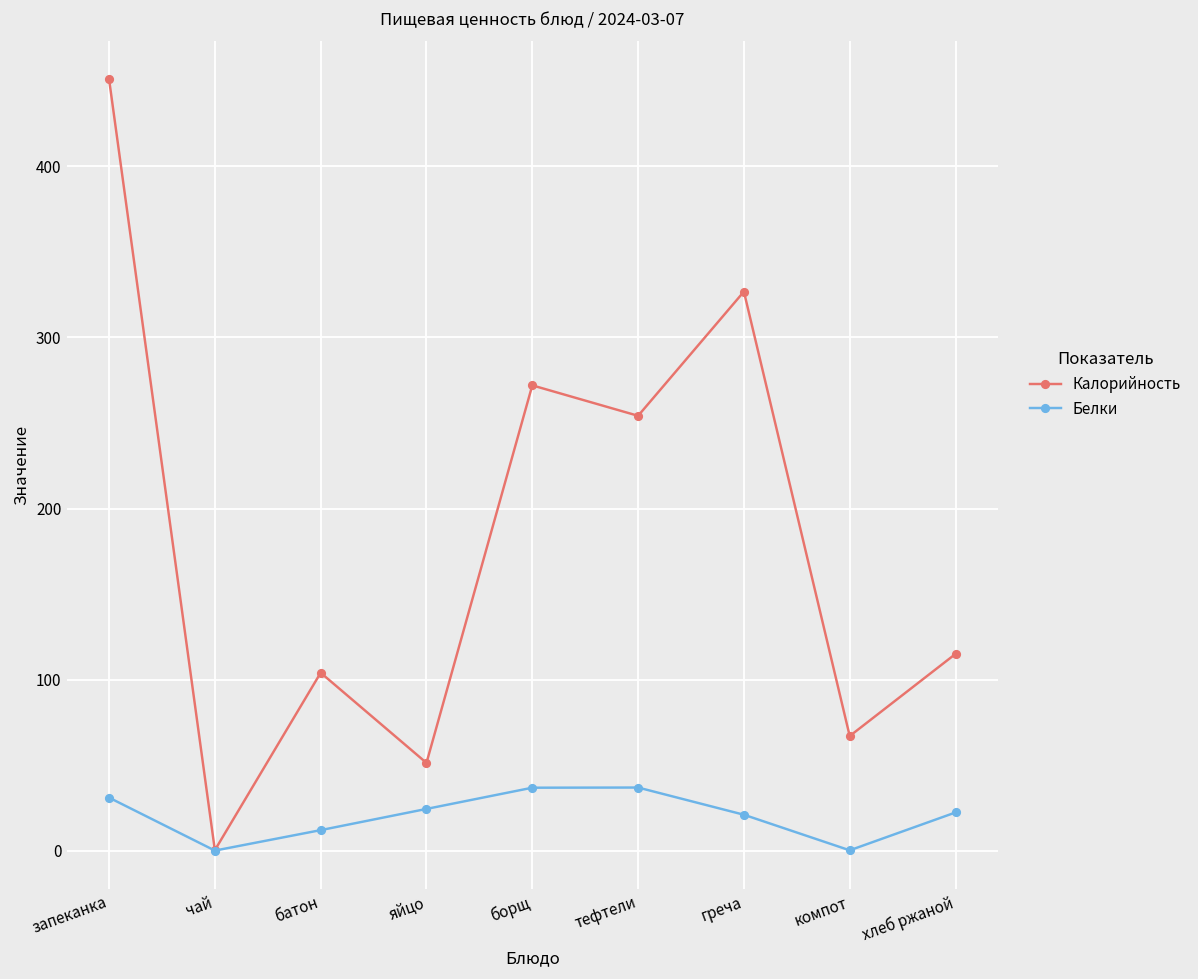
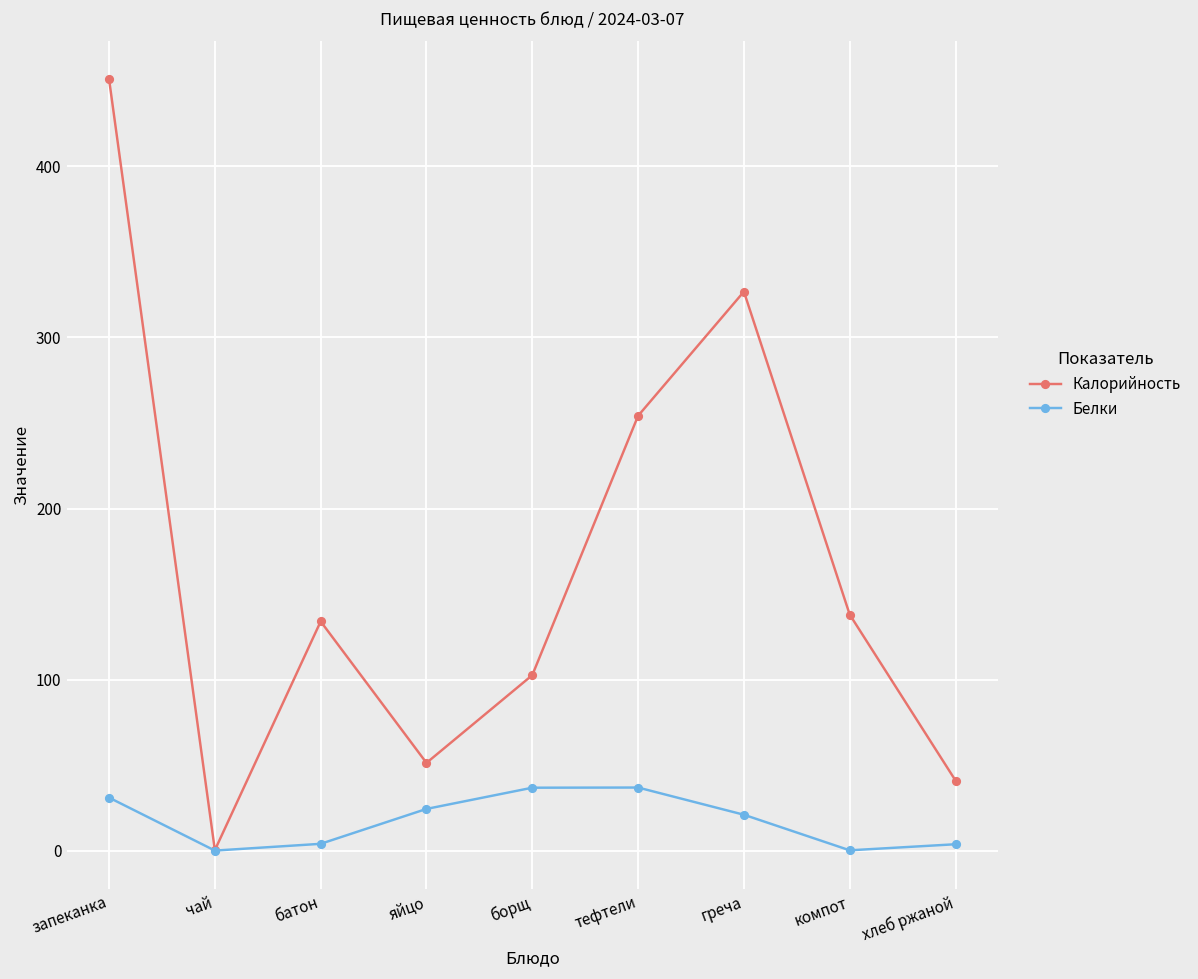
Калорийность, батон: 104 -> 134
Белки, батон: 12 -> 4
Калорийность, борщ: 272 -> 103
Калорийность, компот: 67 -> 138
Калорийность, хлеб ржаной: 115 -> 41
Белки, хлеб ржаной: 22 -> 4
